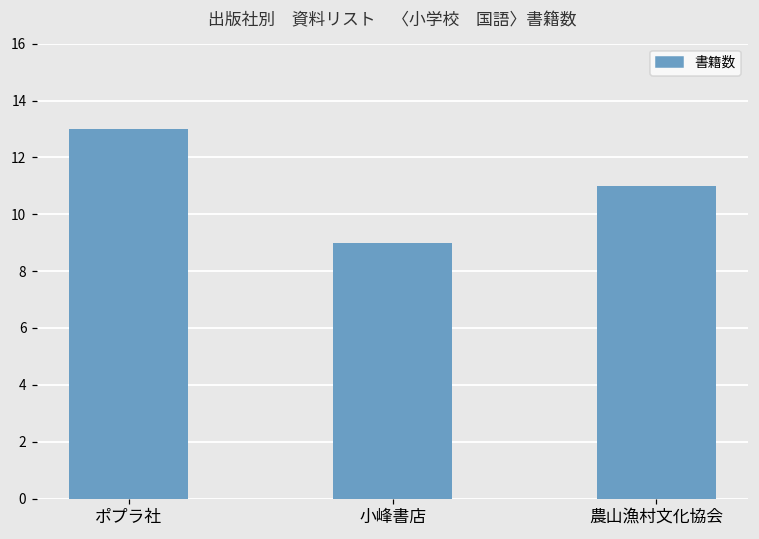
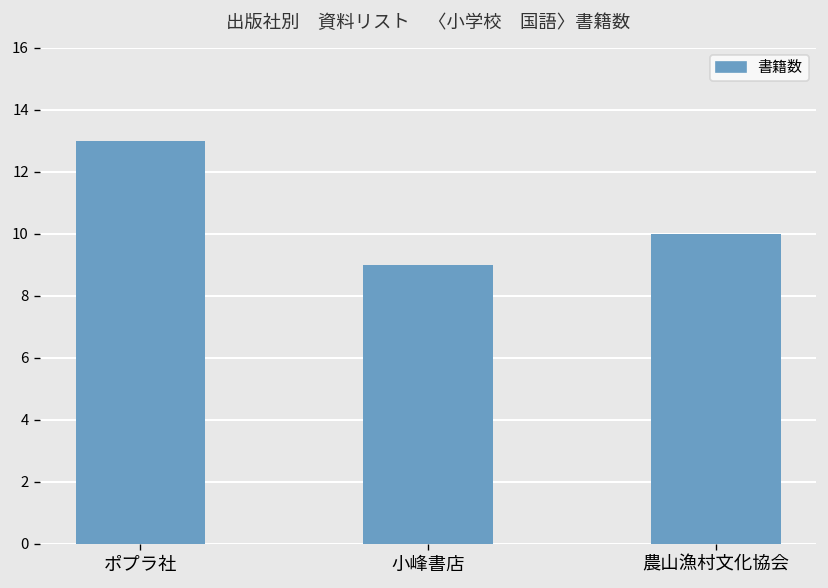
農山漁村文化協会: 11 -> 10
